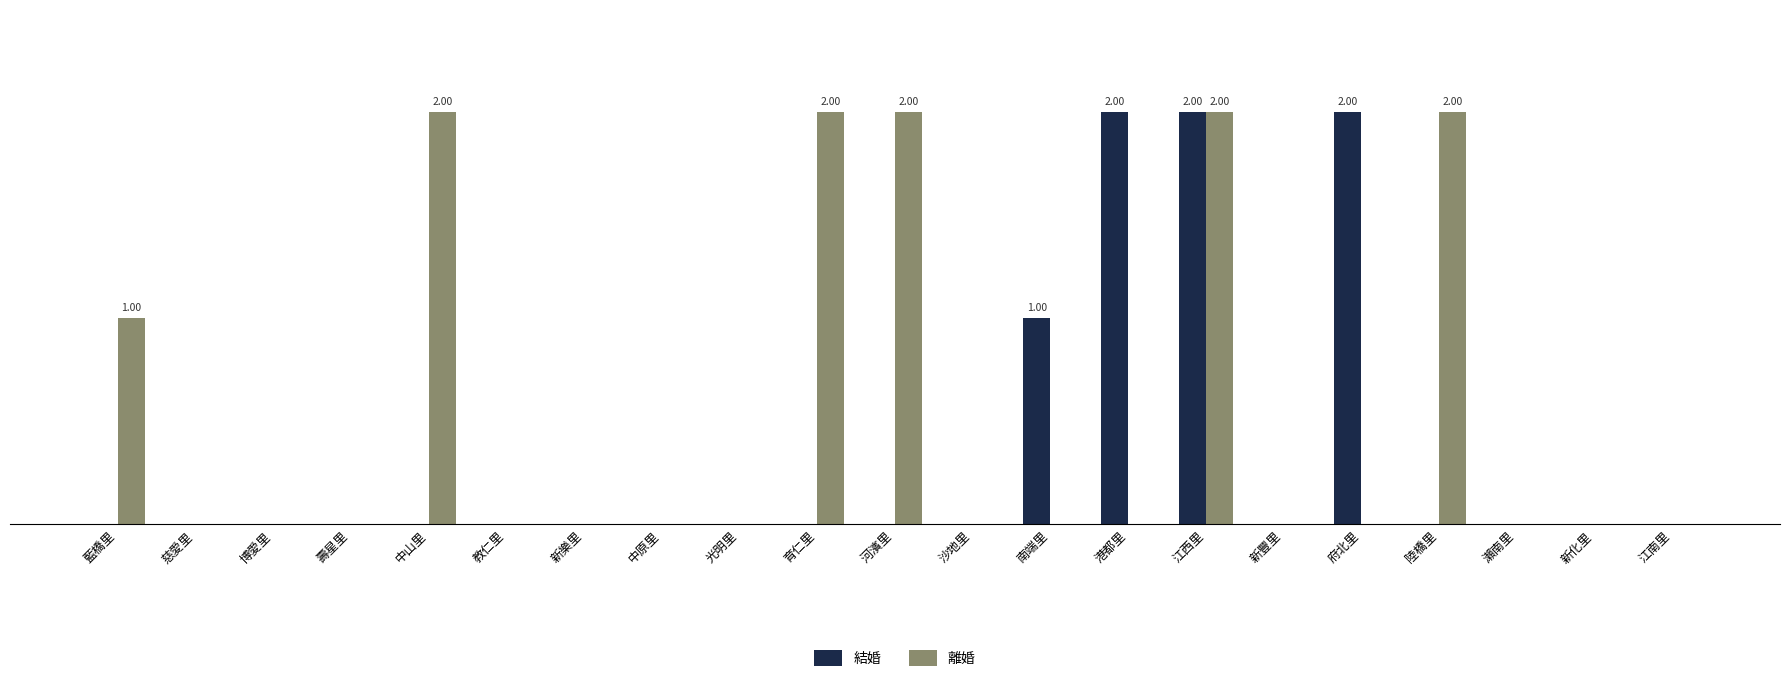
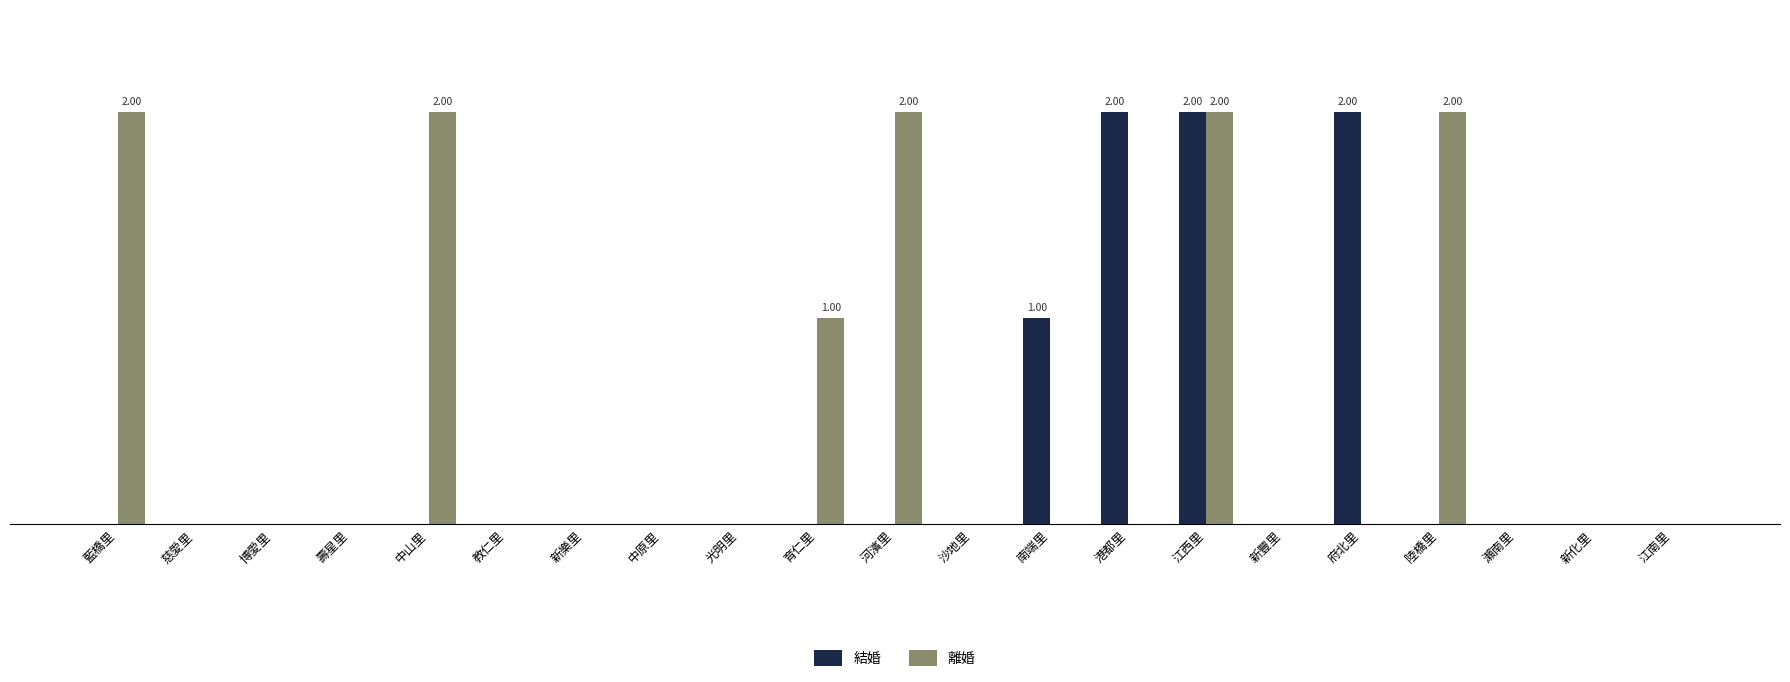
離婚, 藍橋里: 1.00 -> 2.00
離婚, 育仁里: 2.00 -> 1.00
